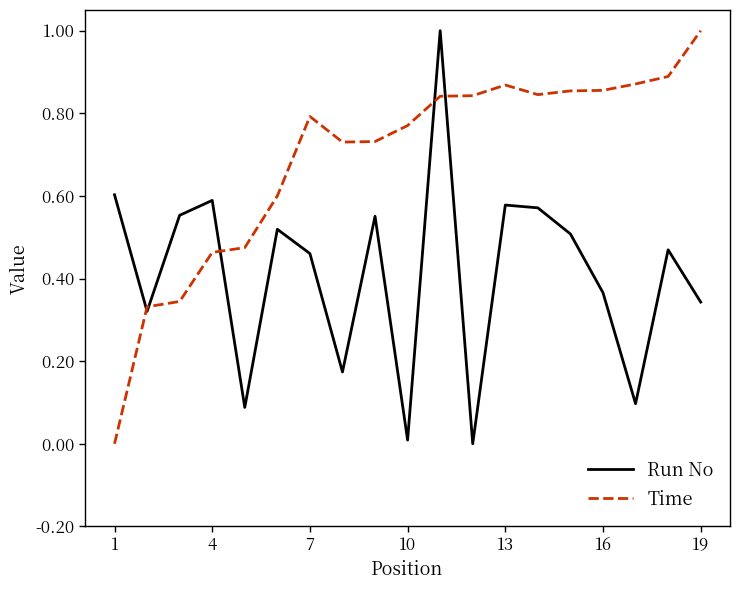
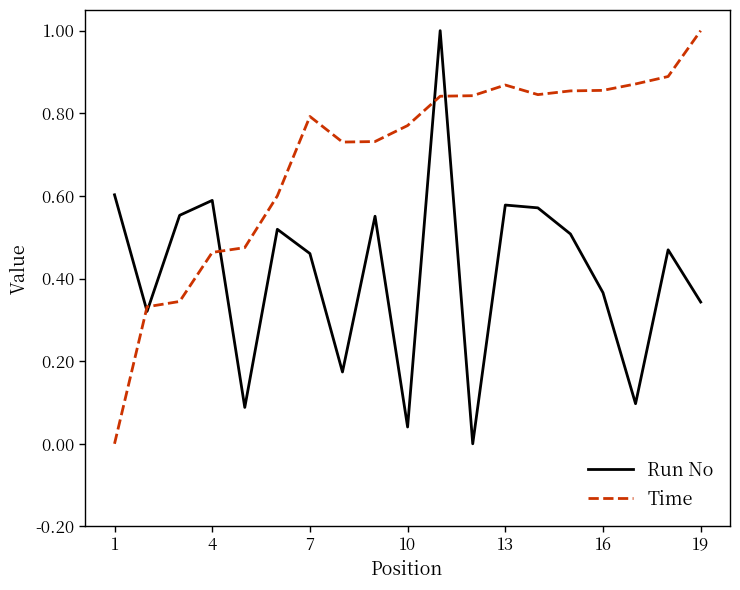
Run No, 10: 0.01 -> 0.04
